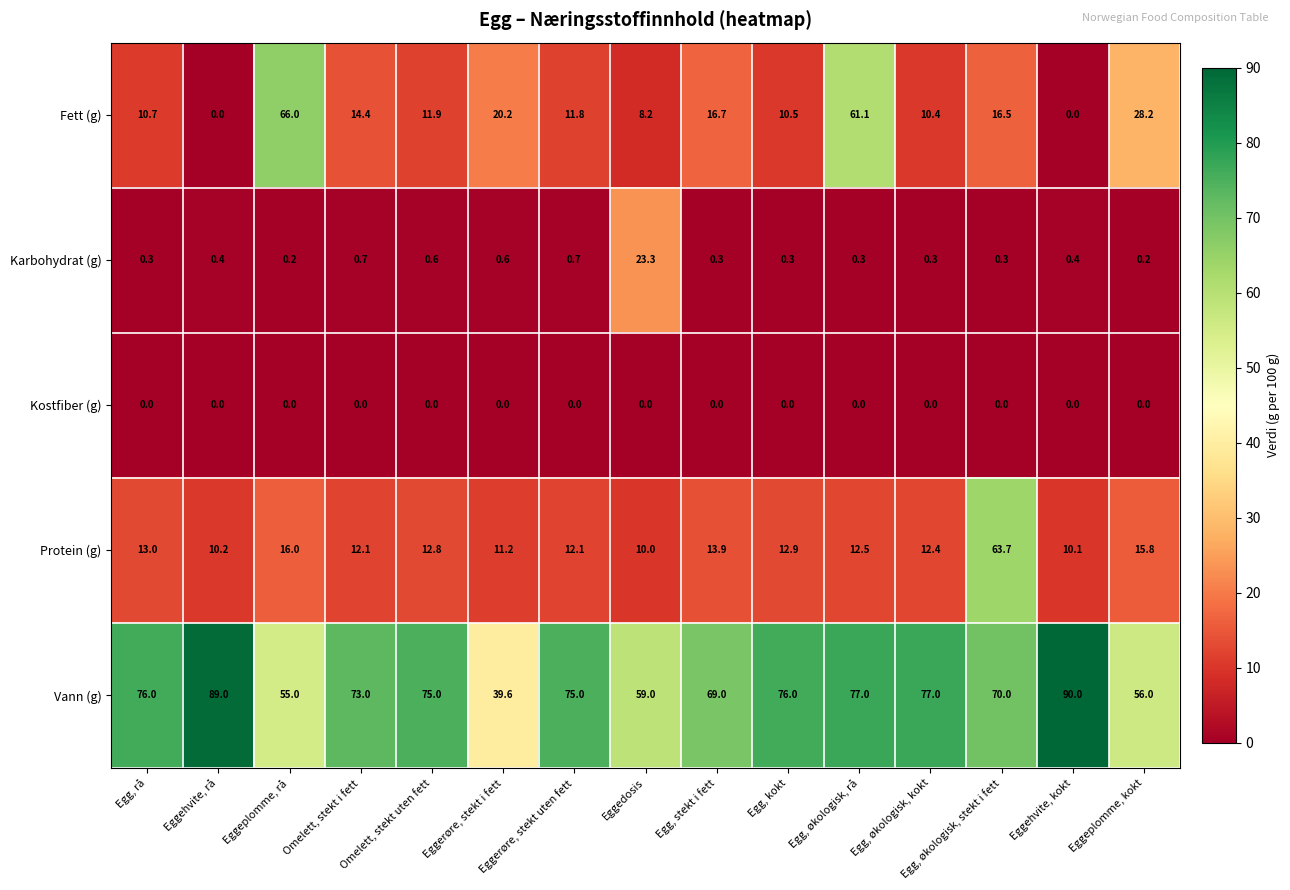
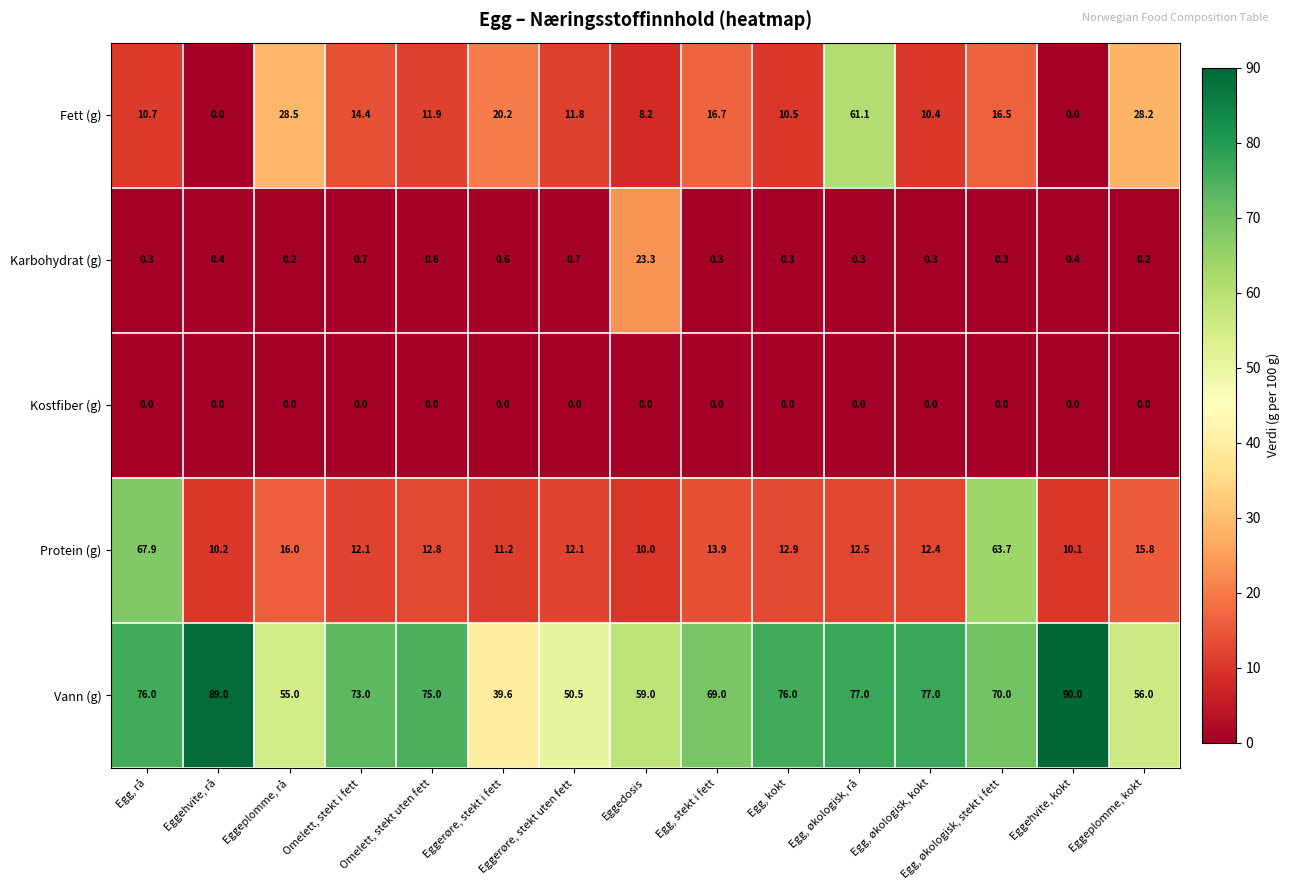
Fett (g), Eggeplomme, rå: 66.0 -> 28.5
Protein (g), Egg, rå: 13.0 -> 67.9
Vann (g), Eggerøre, stekt uten fett: 75.0 -> 50.5
